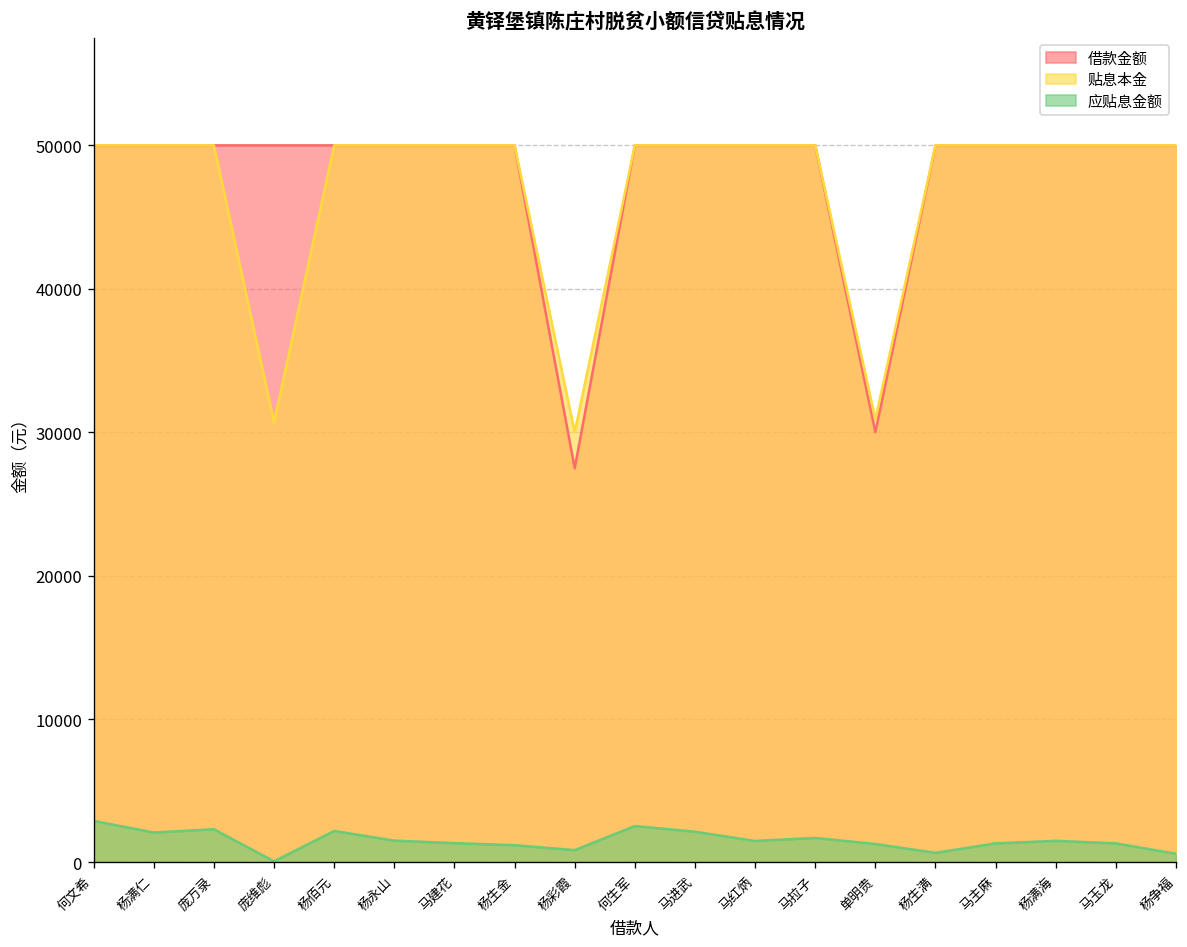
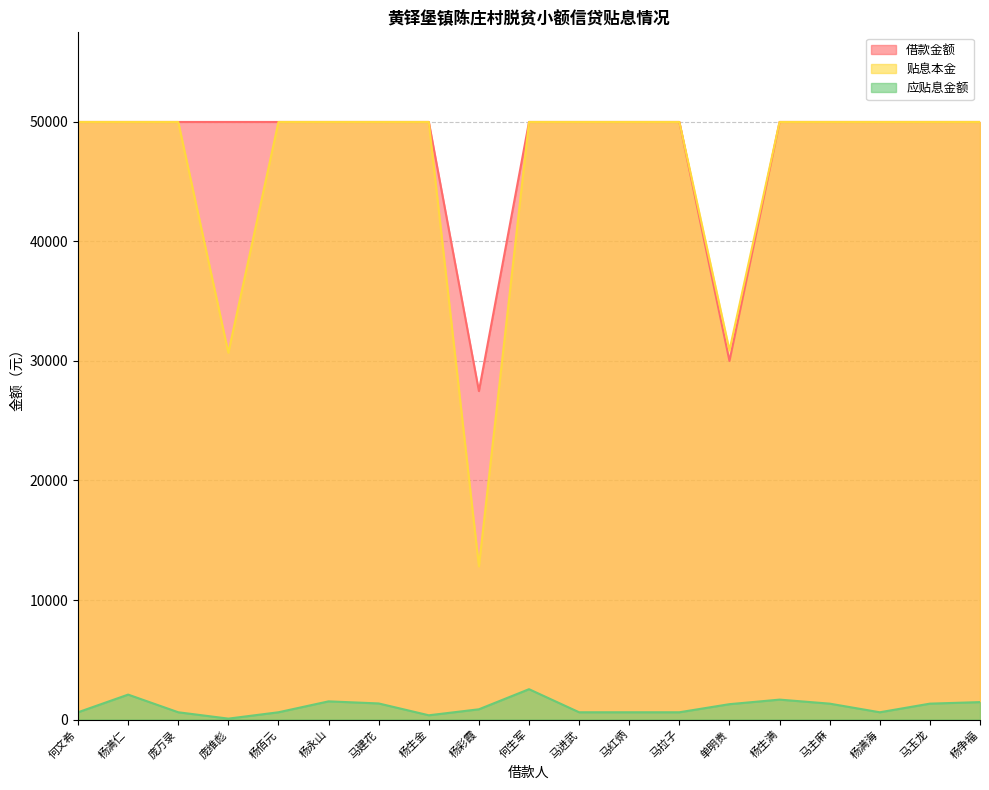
应贴息金额, 何文希: 2900 -> 600
应贴息金额, 庞万录: 2300 -> 600
应贴息金额, 杨佰元: 2200 -> 600
应贴息金额, 杨生金: 1200 -> 400
贴息本金, 杨彩霞: 30000 -> 12800
应贴息金额, 马进武: 2100 -> 600
应贴息金额, 马红炳: 1500 -> 600
应贴息金额, 马拉子: 1700 -> 600
应贴息金额, 杨生满: 700 -> 1700
应贴息金额, 杨满海: 1500 -> 600
应贴息金额, 杨争福: 600 -> 1500
